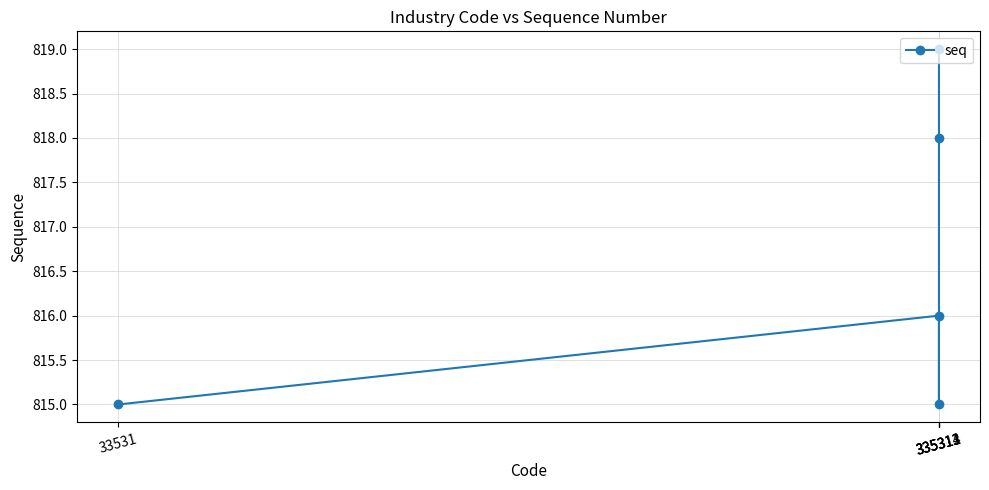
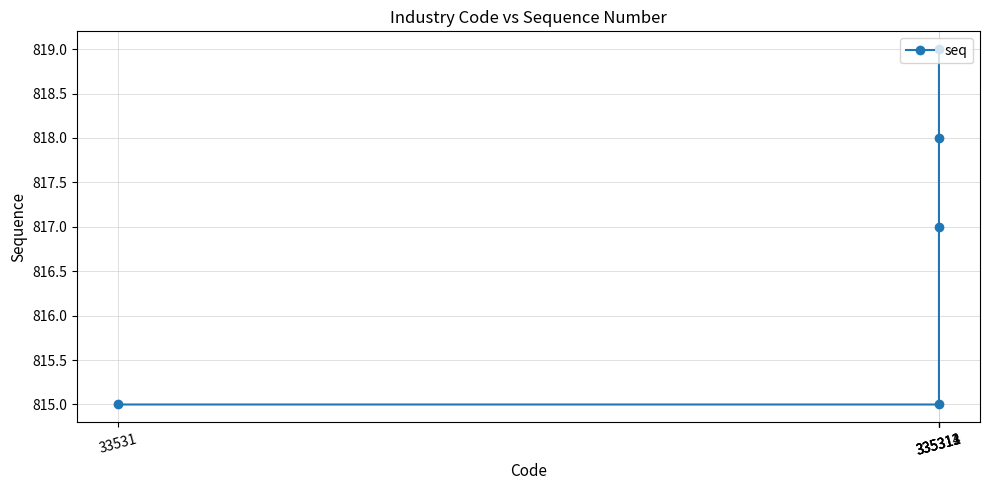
335311: 816 -> 815
335312: 815 -> 817
